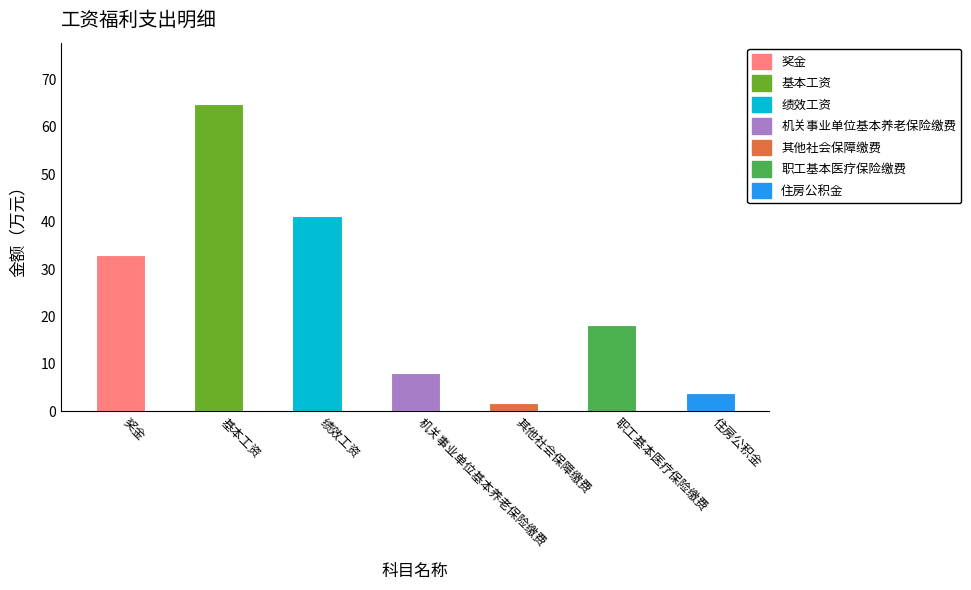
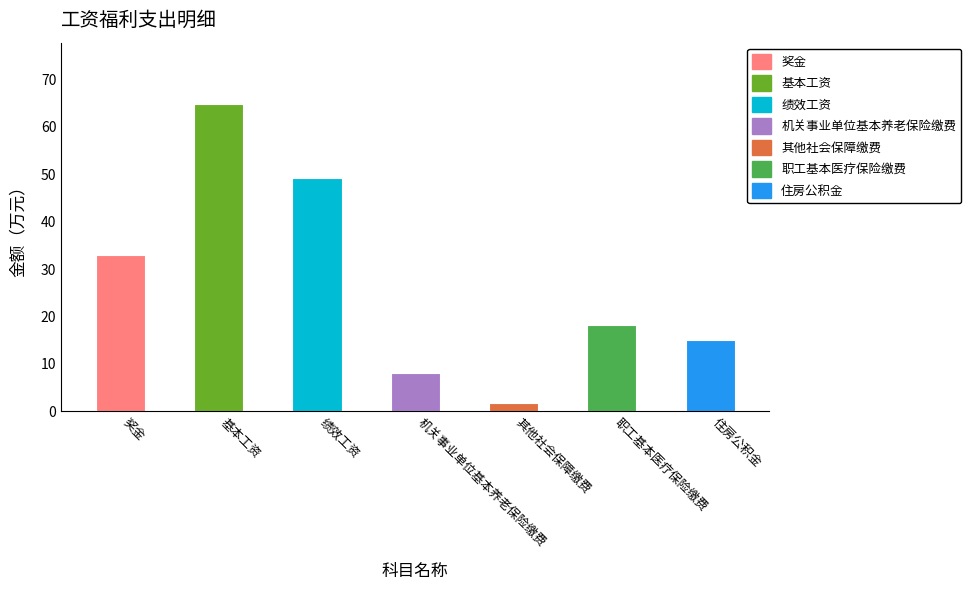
绩效工资: 41 -> 49
住房公积金: 4 -> 15
